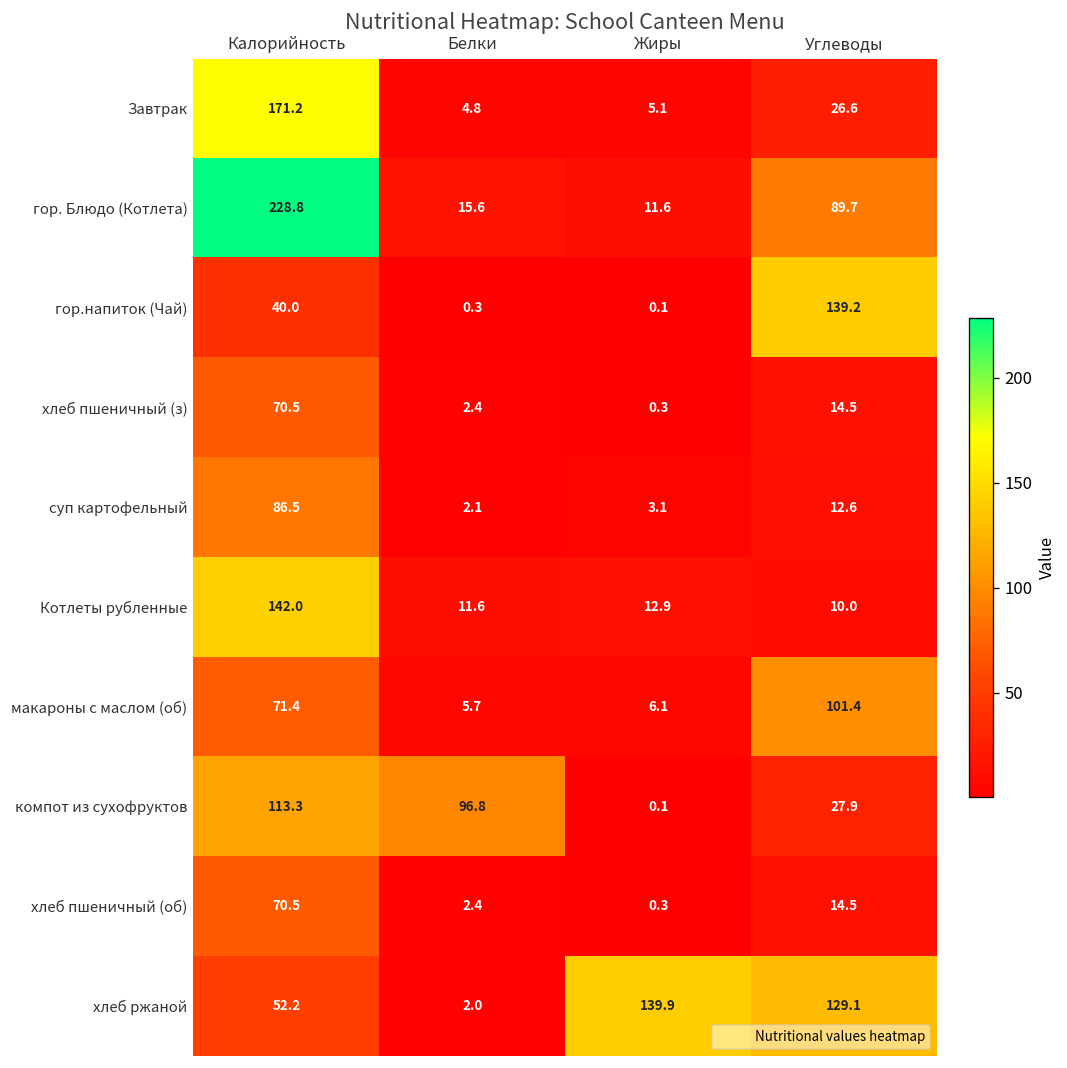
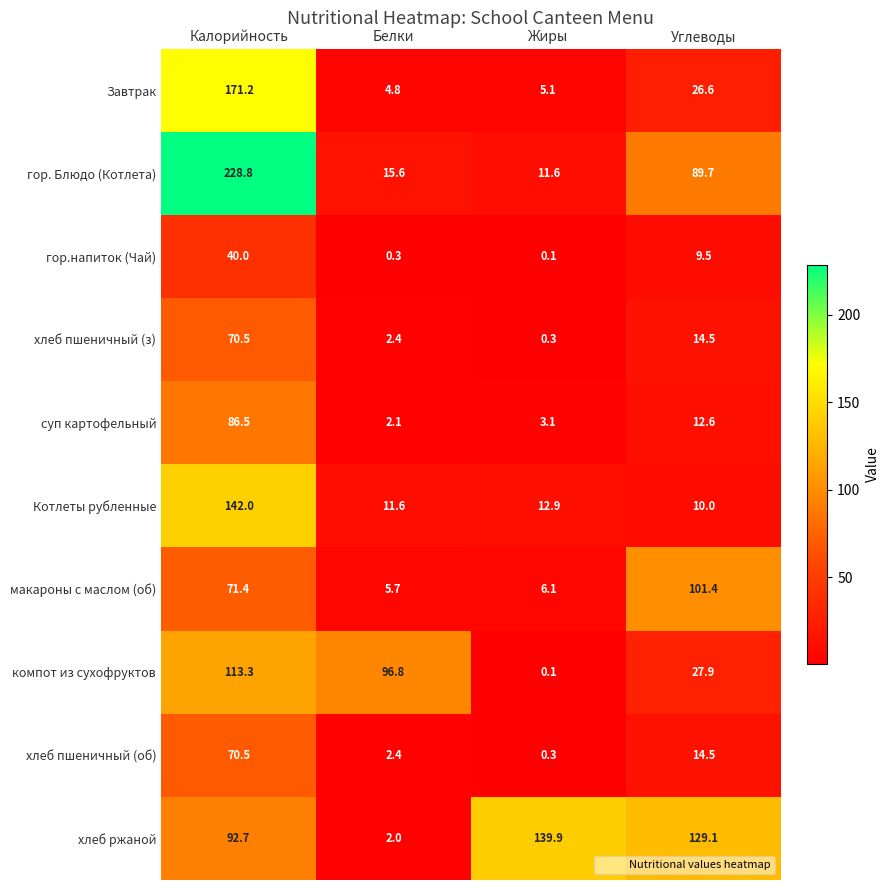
гор.напиток (Чай), Углеводы: 139.2 -> 9.5
хлеб ржаной, Калорийность: 52.2 -> 92.7
